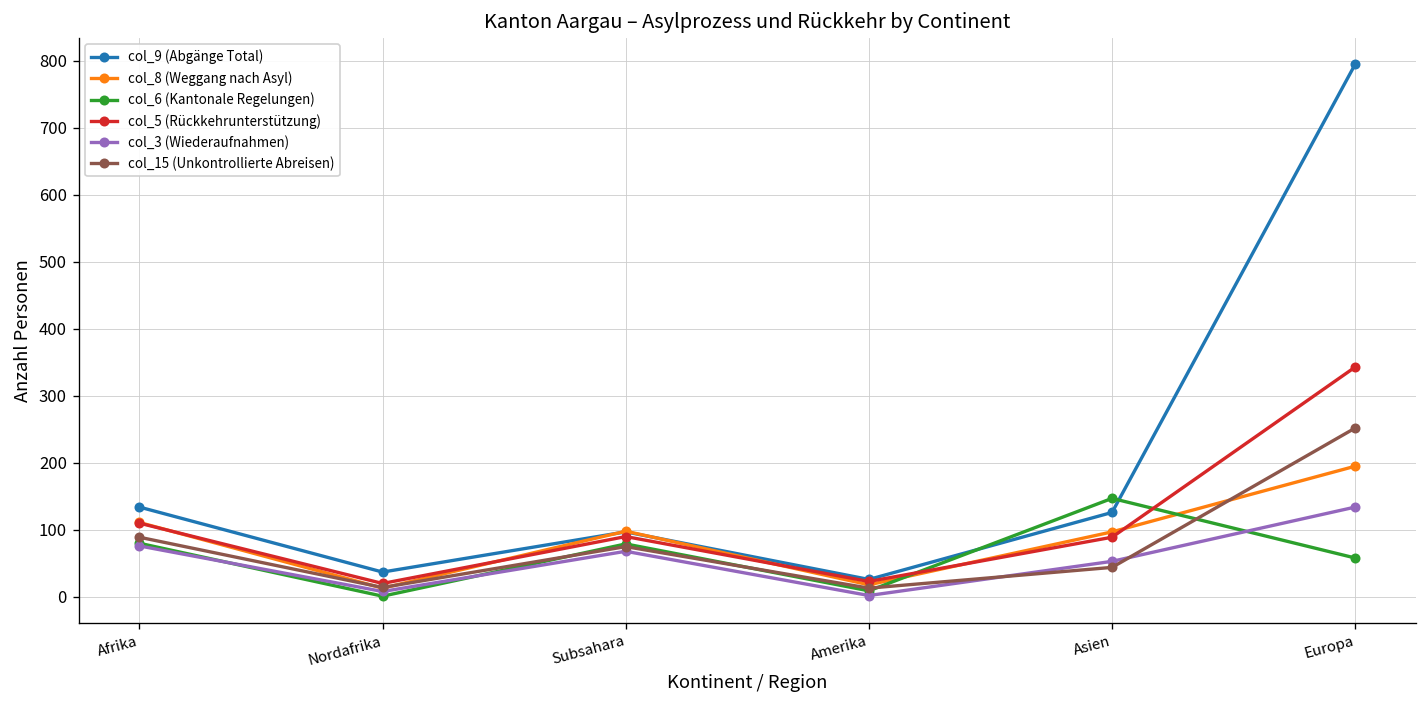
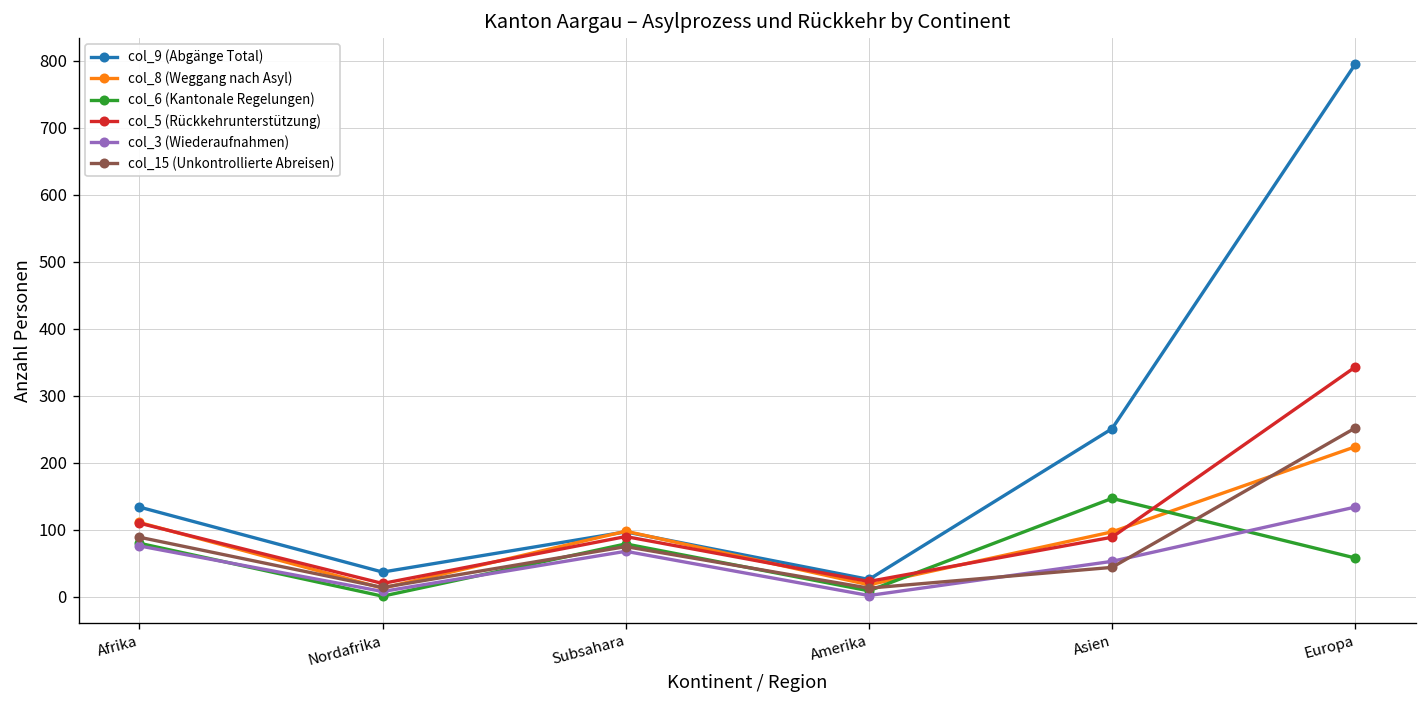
col_9 (Abgänge Total), Asien: 130 -> 250
col_8 (Weggang nach Asyl), Europa: 200 -> 220
